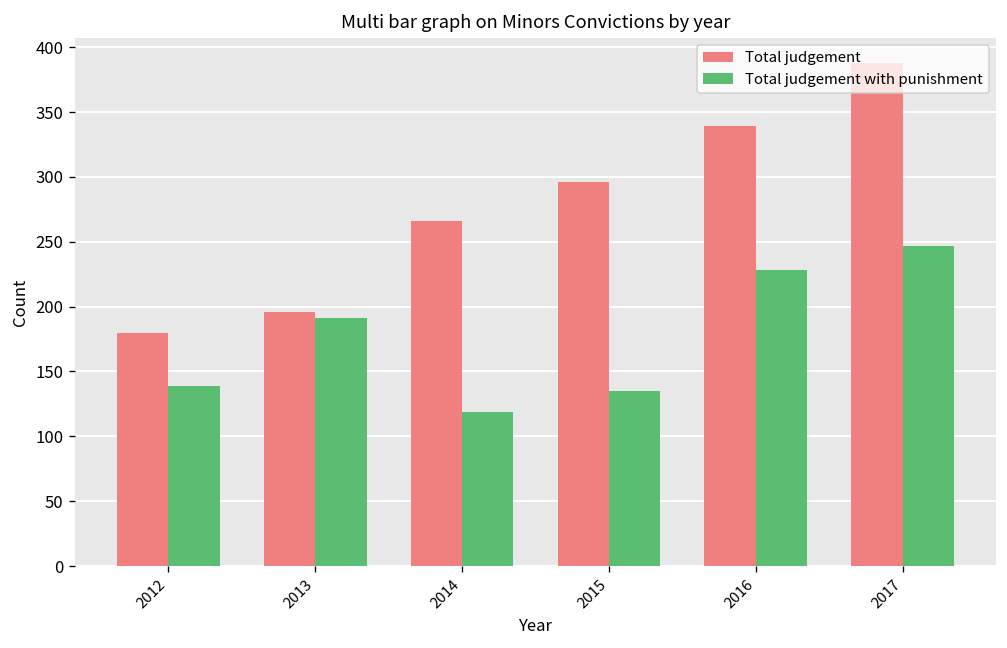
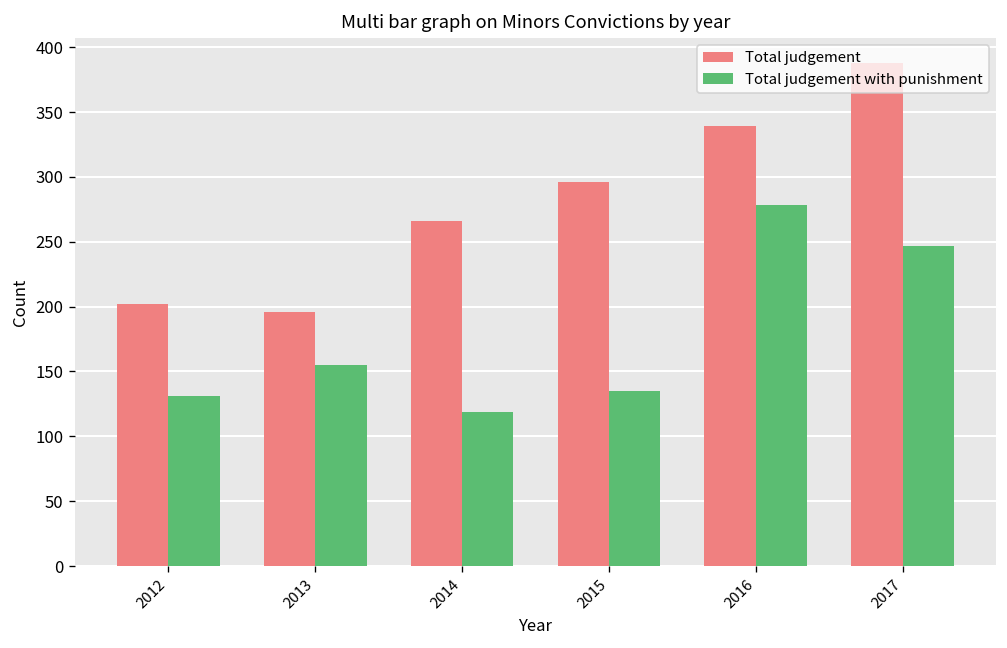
Total judgement, 2012: 180 -> 202
Total judgement with punishment, 2012: 139 -> 131
Total judgement with punishment, 2013: 191 -> 155
Total judgement with punishment, 2016: 228 -> 278
